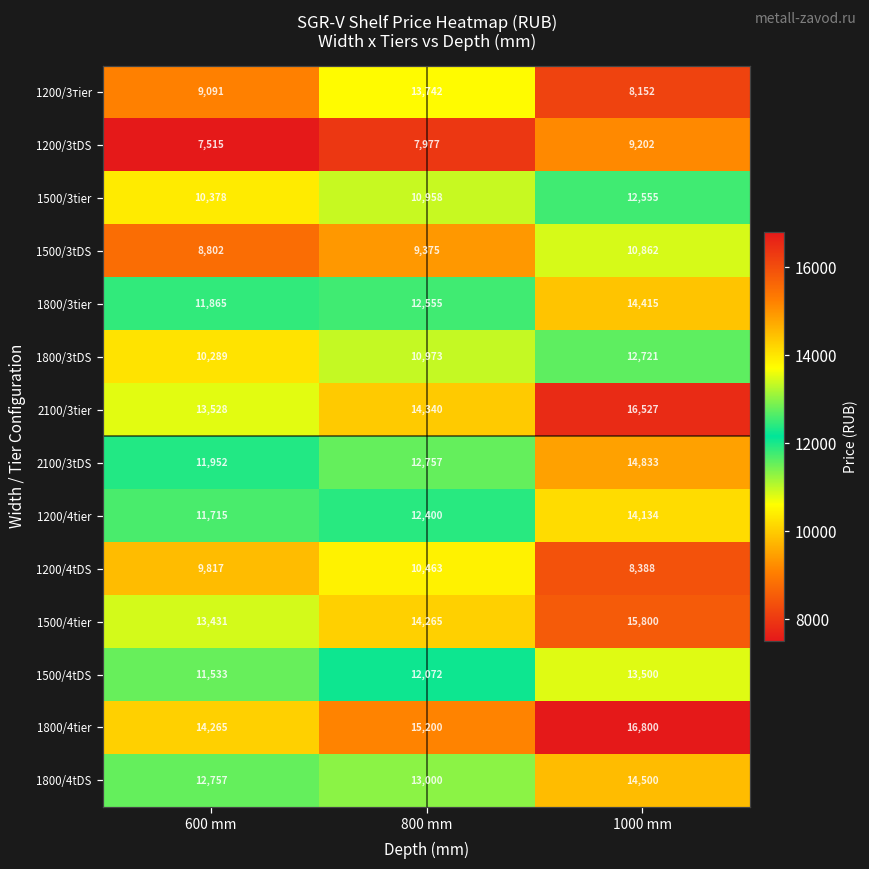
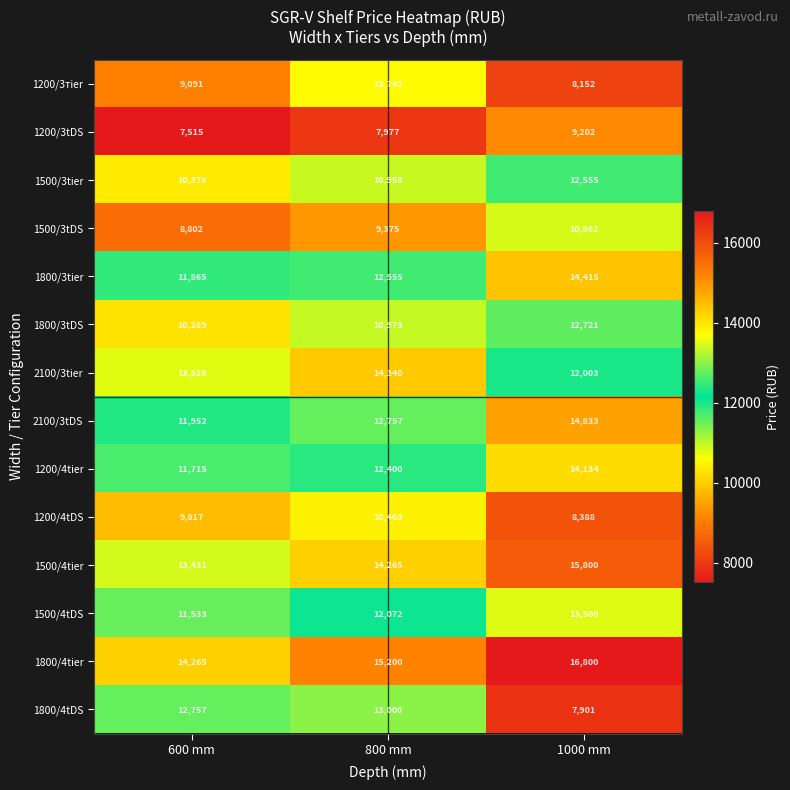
2100/3tier, 1000 mm: 16,527 -> 12,003
1800/4tDS, 1000 mm: 14,500 -> 7,901
